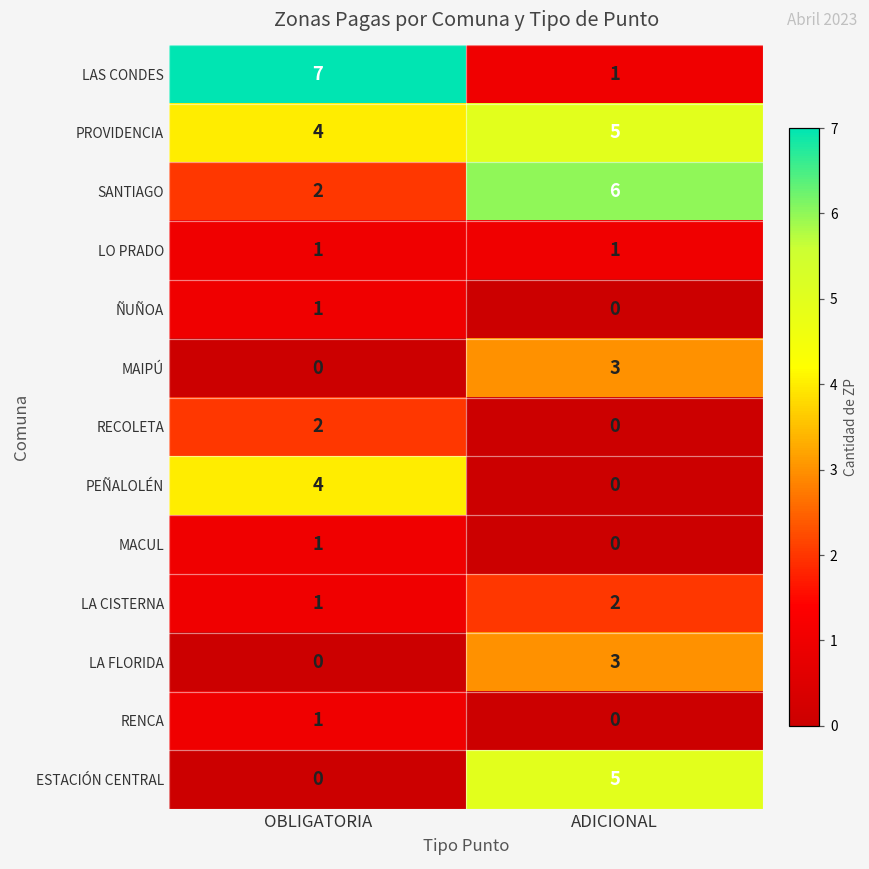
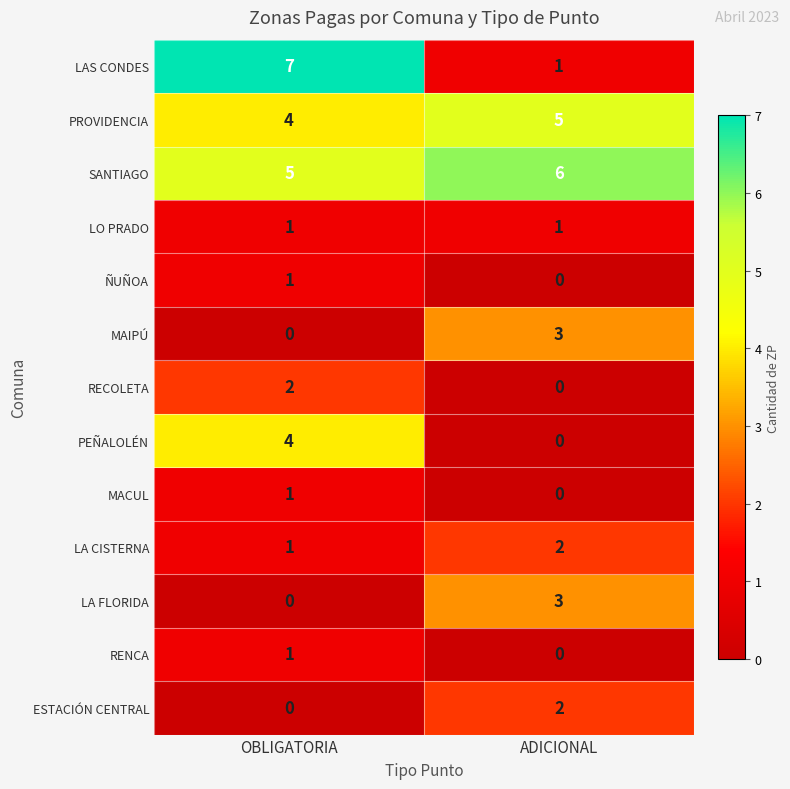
SANTIAGO, OBLIGATORIA: 2 -> 5
ESTACIÓN CENTRAL, ADICIONAL: 5 -> 2
